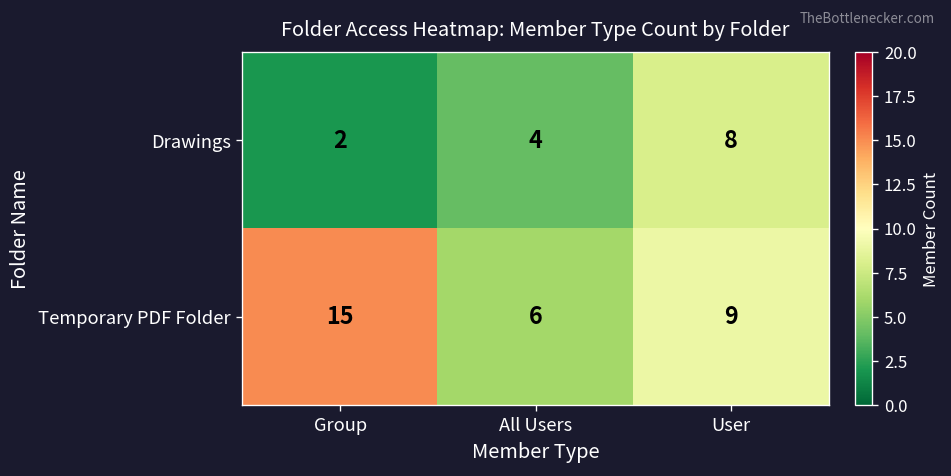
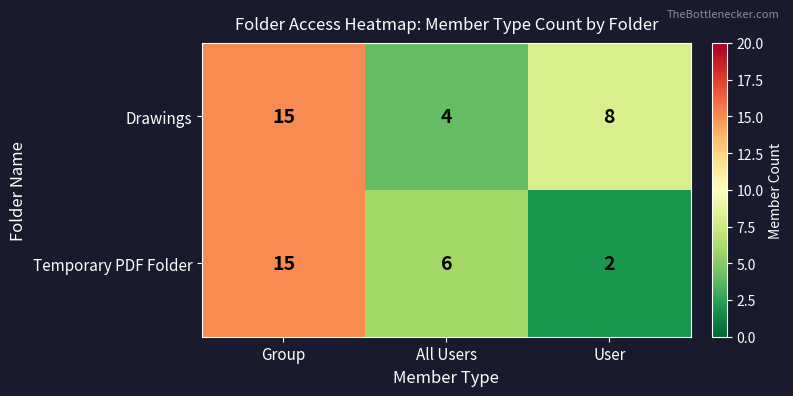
Drawings, Group: 2 -> 15
Temporary PDF Folder, User: 9 -> 2
